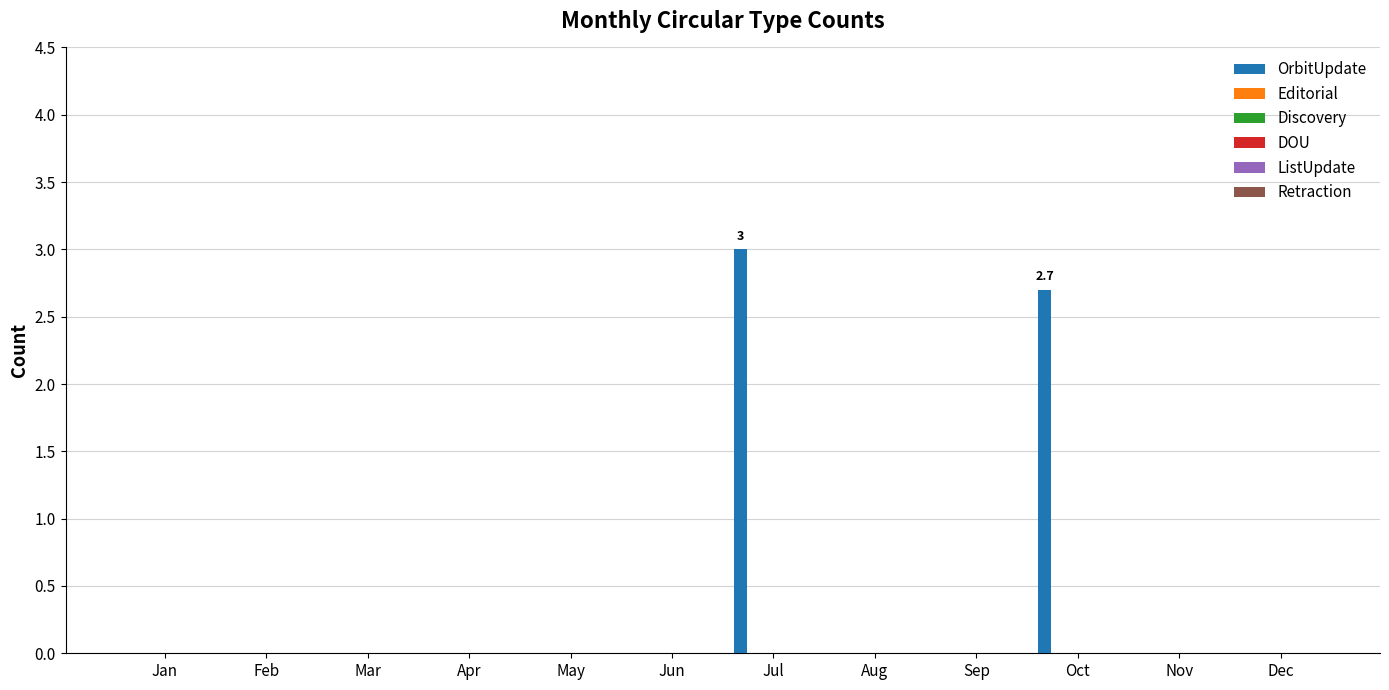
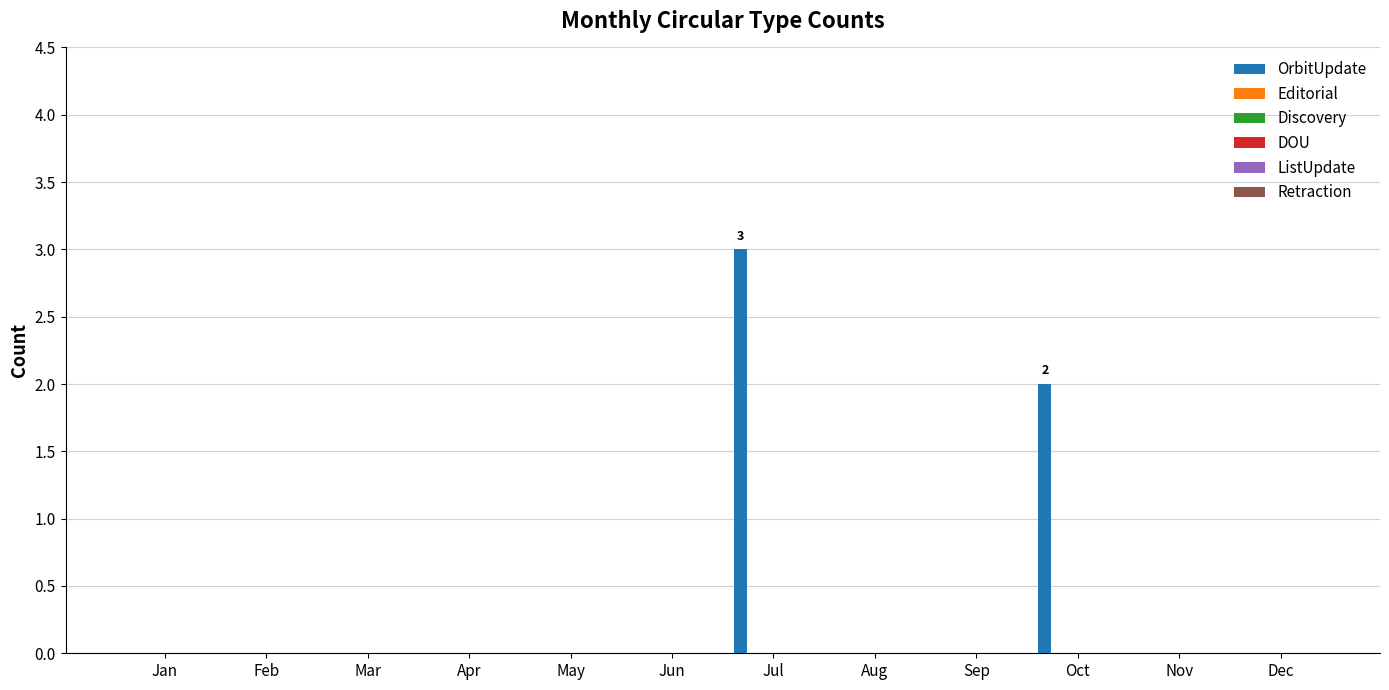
OrbitUpdate, Oct: 2.7 -> 2
